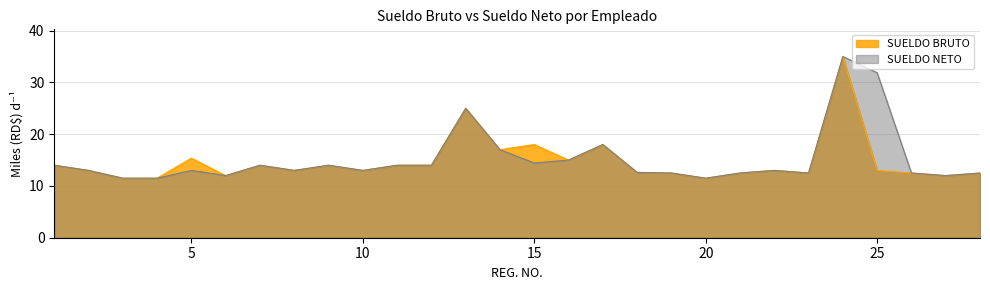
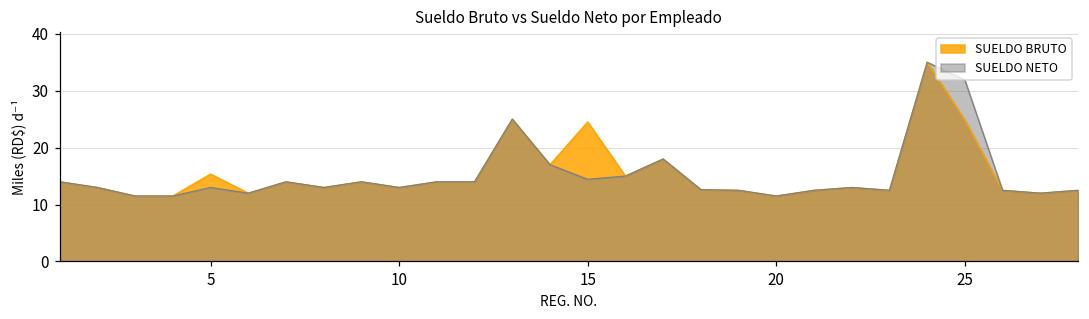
SUELDO BRUTO, 15: 18 -> 25
SUELDO BRUTO, 25: 13 -> 25
